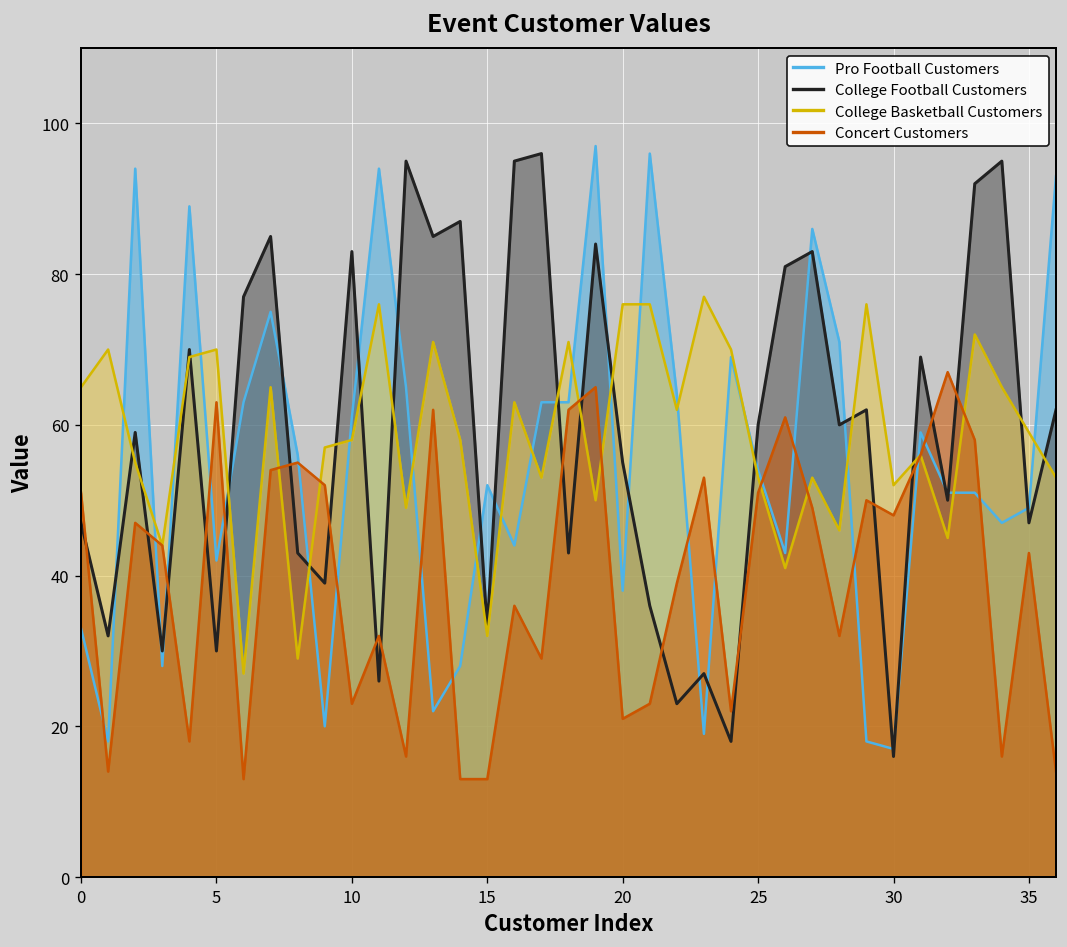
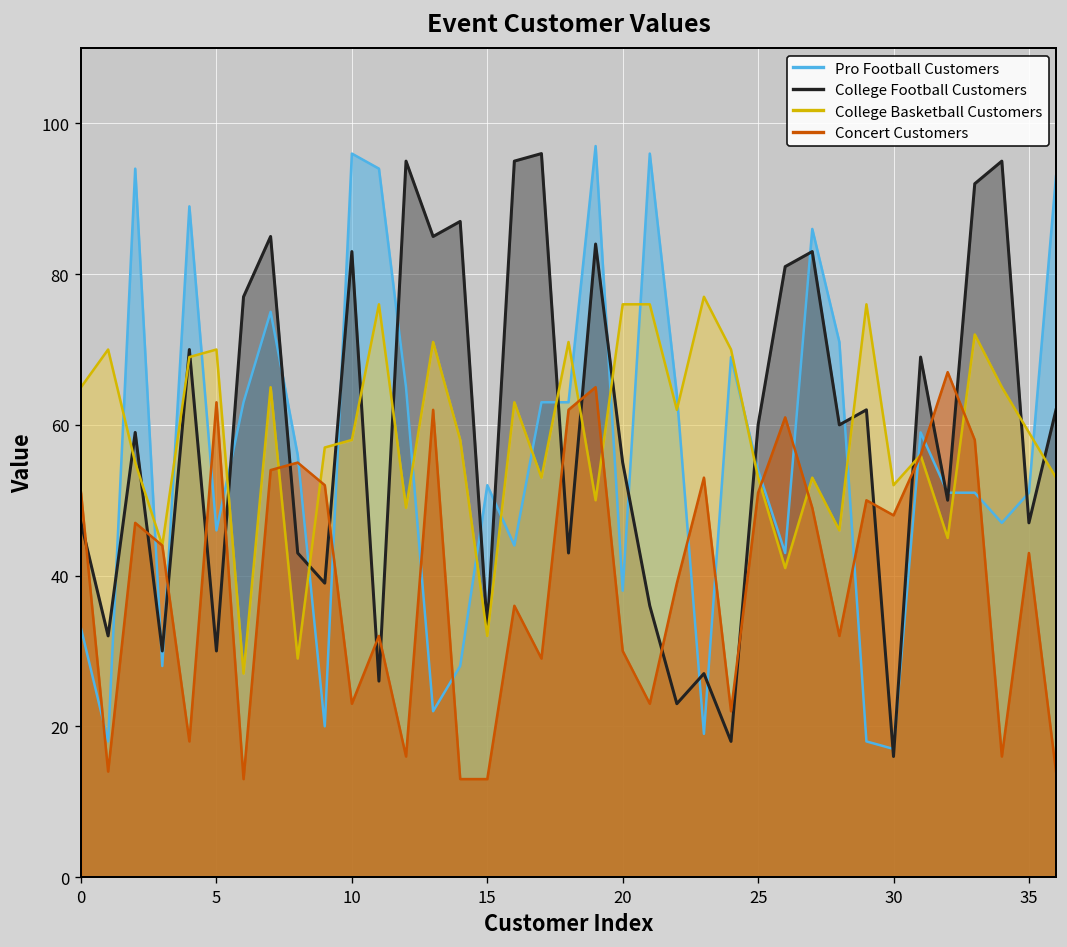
Pro Football Customers, 5: 42 -> 46
Pro Football Customers, 10: 61 -> 96
Concert Customers, 20: 21 -> 30
Pro Football Customers, 35: 49 -> 51
